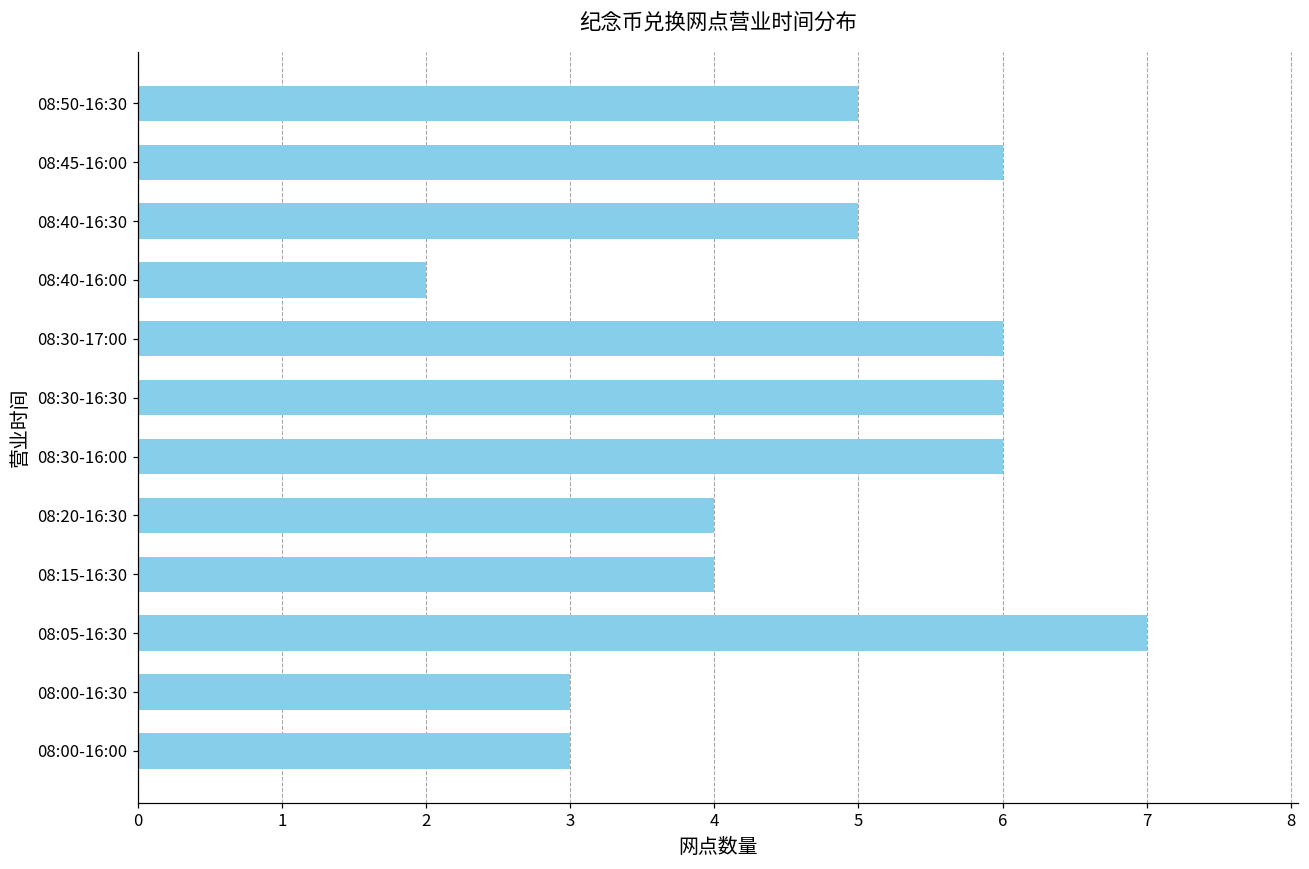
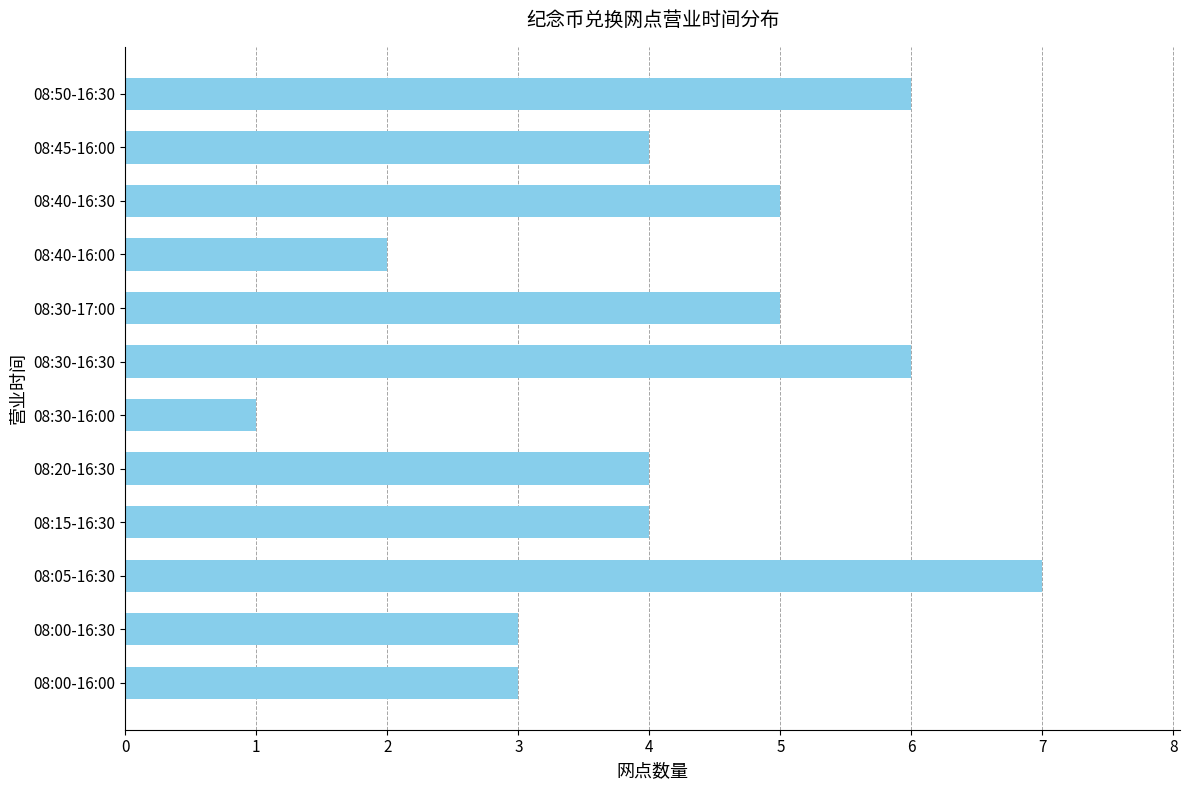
08:50-16:30: 5 -> 6
08:45-16:00: 6 -> 4
08:30-17:00: 6 -> 5
08:30-16:00: 6 -> 1
